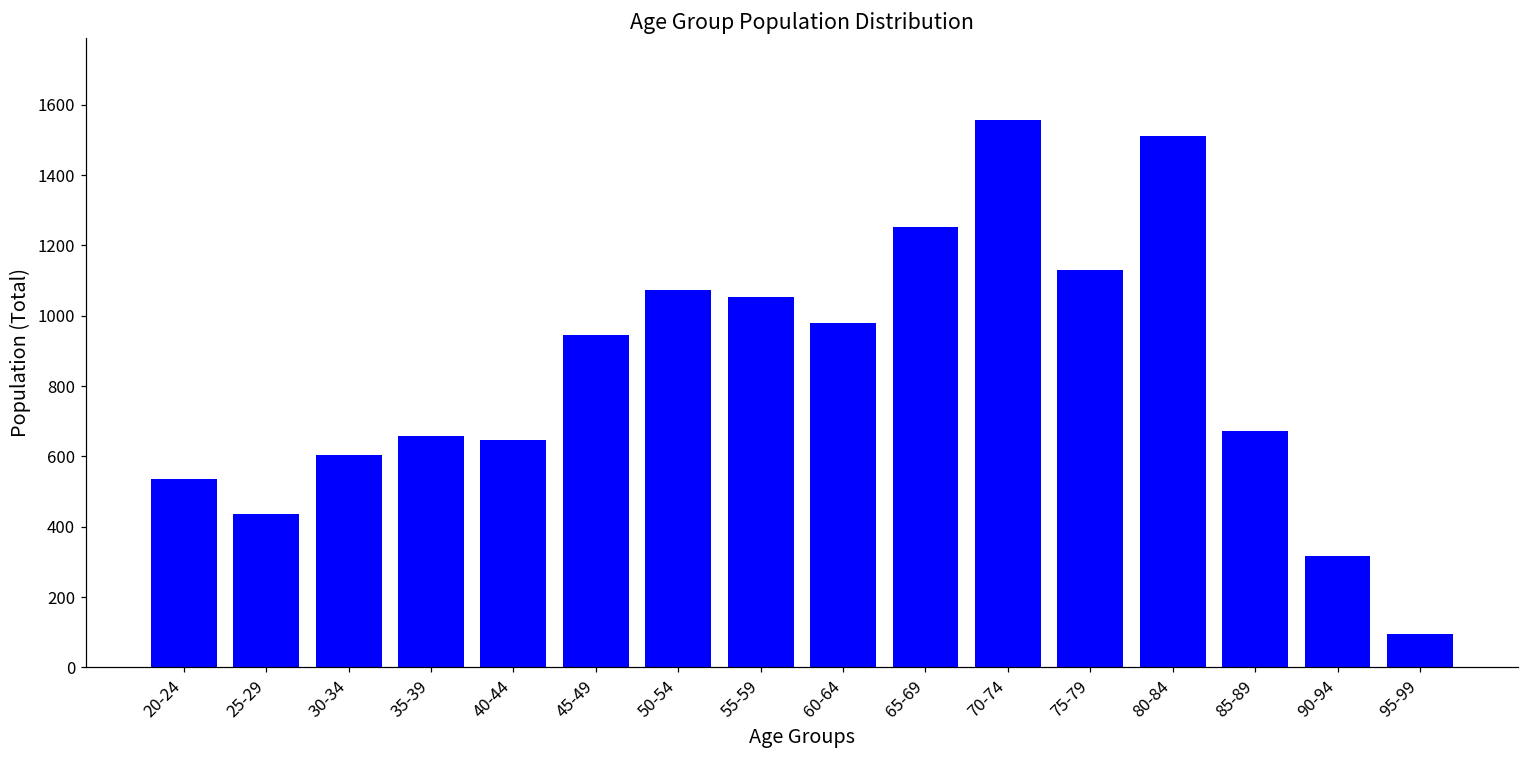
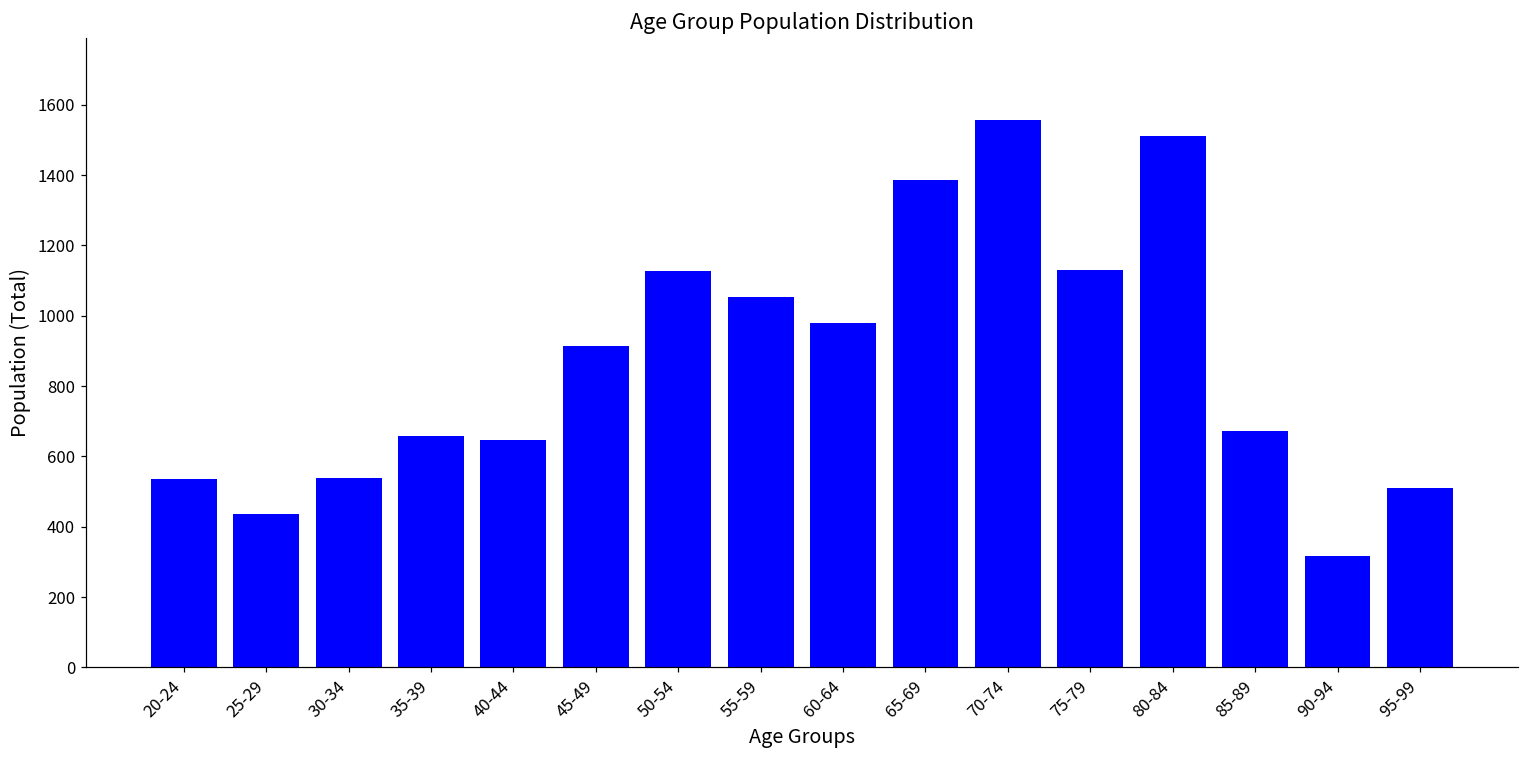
30-34: 600 -> 540
45-49: 950 -> 920
50-54: 1070 -> 1130
65-69: 1250 -> 1390
95-99: 90 -> 510
